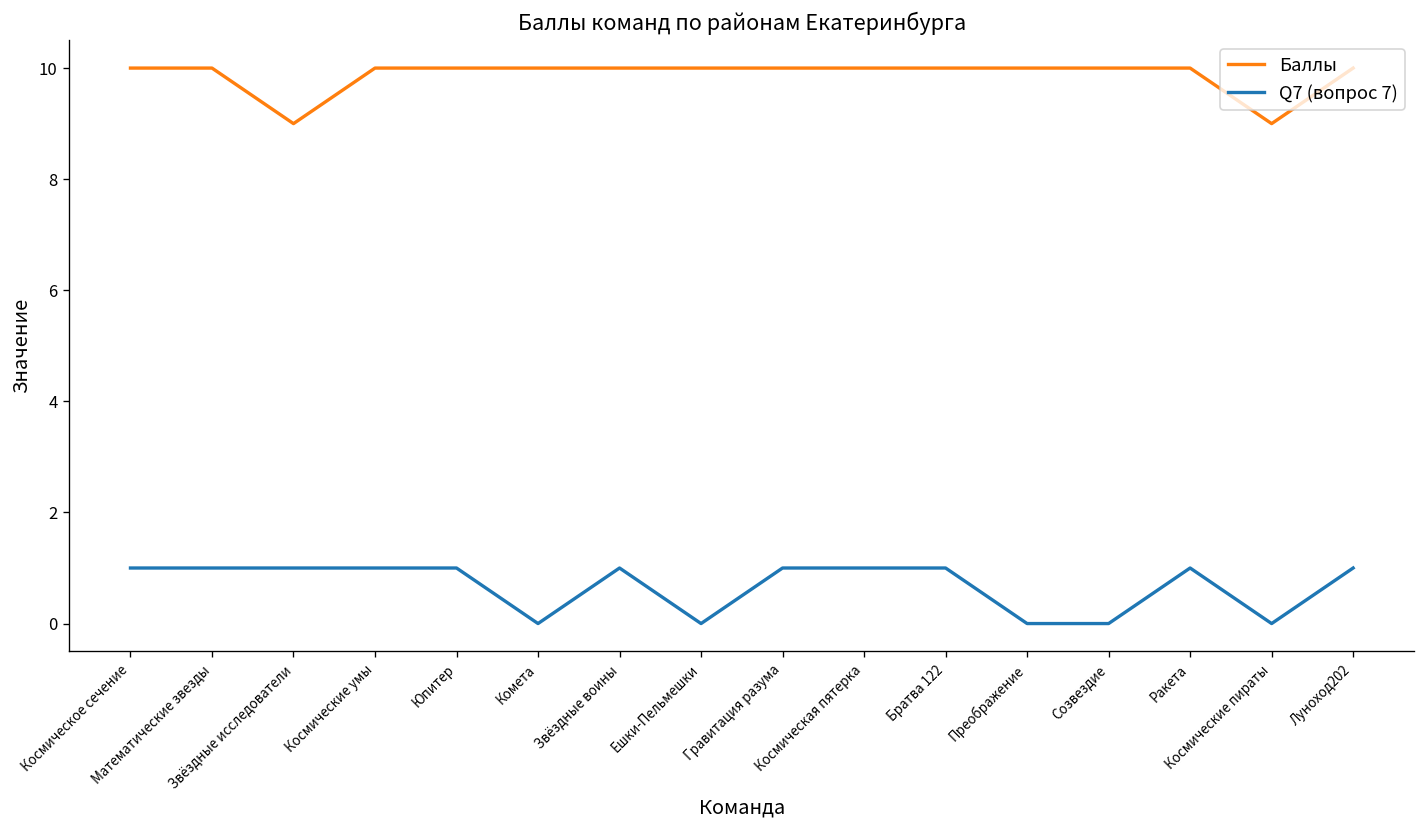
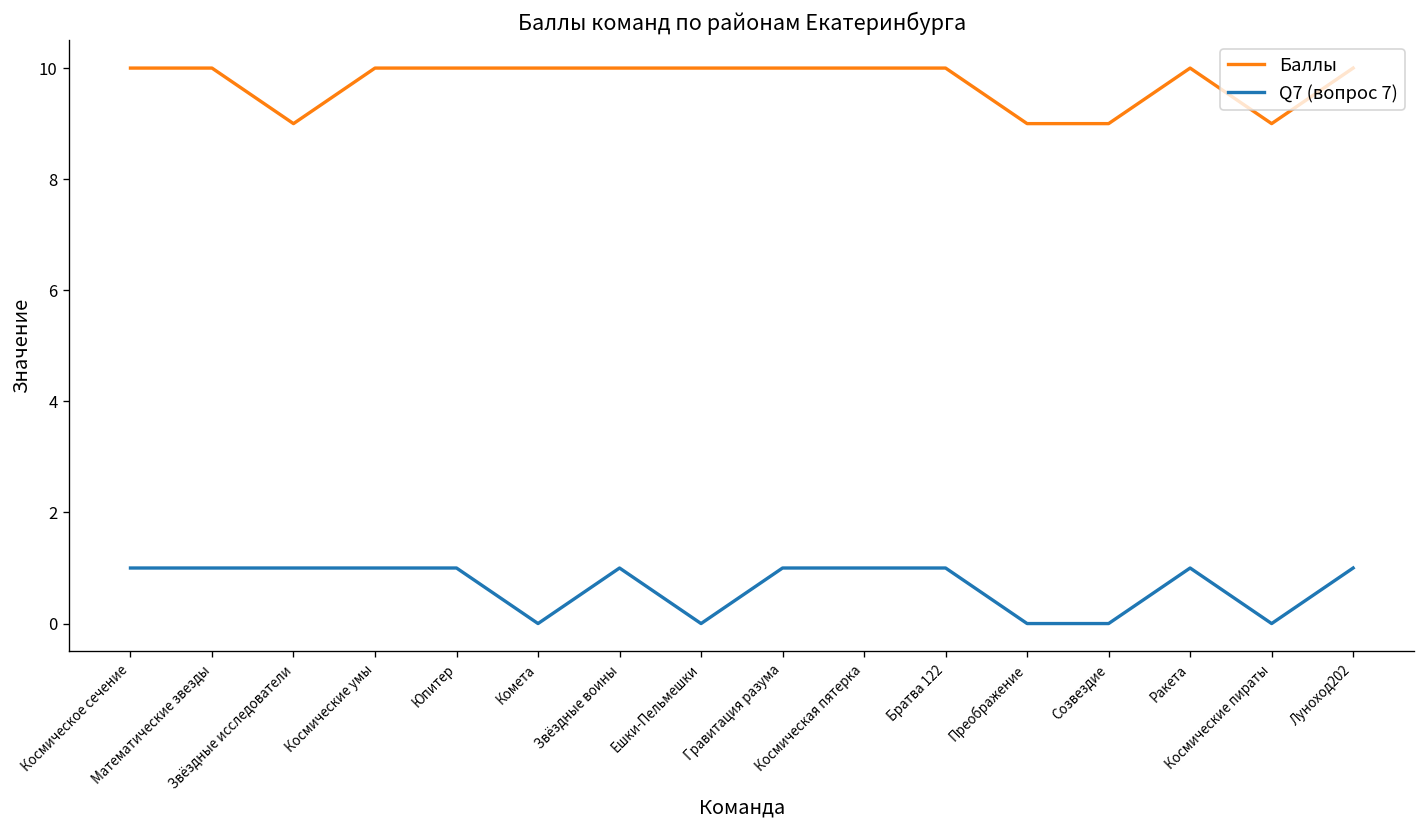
Баллы, Преображение: 10 -> 9
Баллы, Созвездие: 10 -> 9
